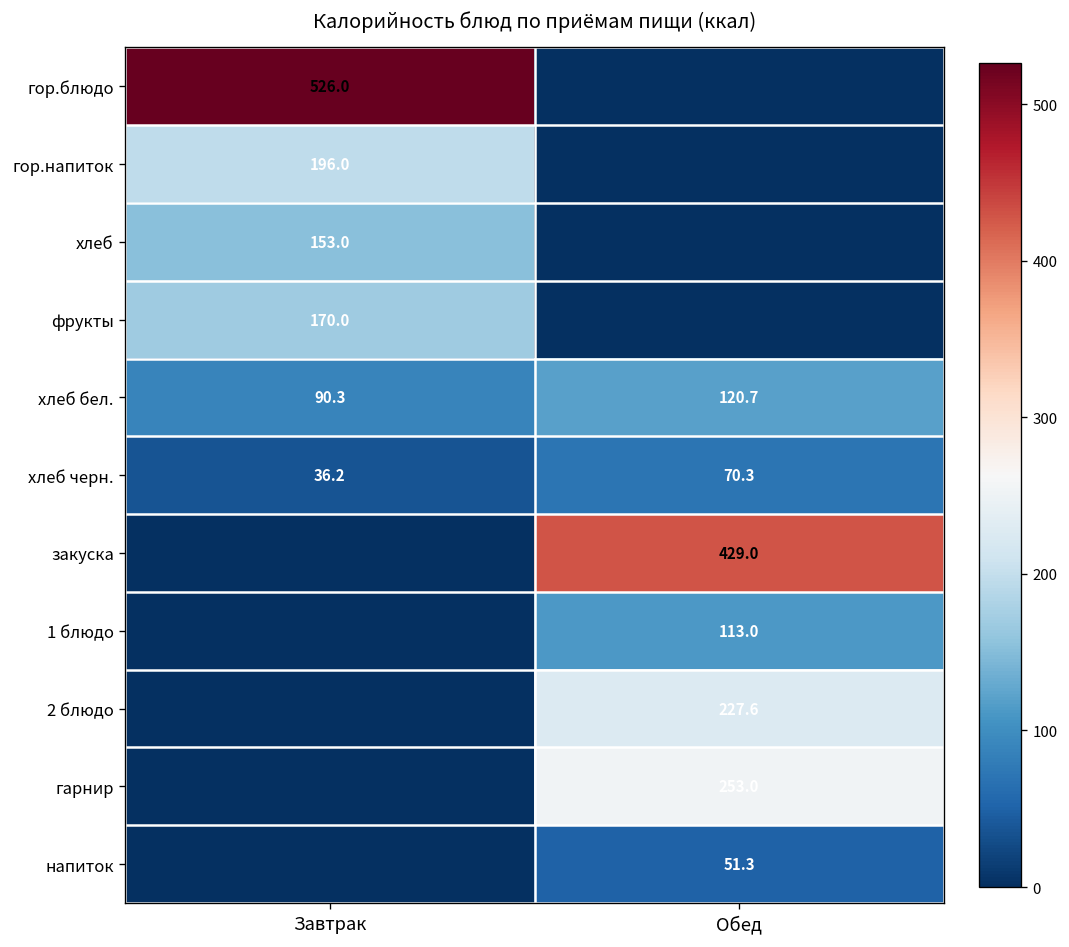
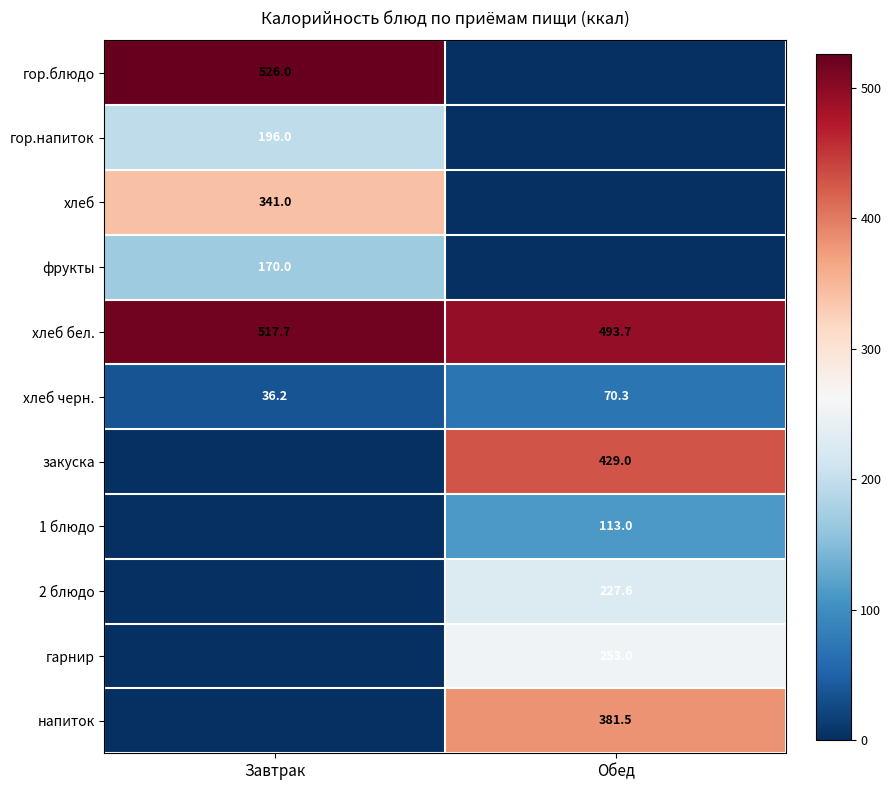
хлеб, Завтрак: 153.0 -> 341.0
хлеб бел., Завтрак: 90.3 -> 517.7
хлеб бел., Обед: 120.7 -> 493.7
напиток, Обед: 51.3 -> 381.5
